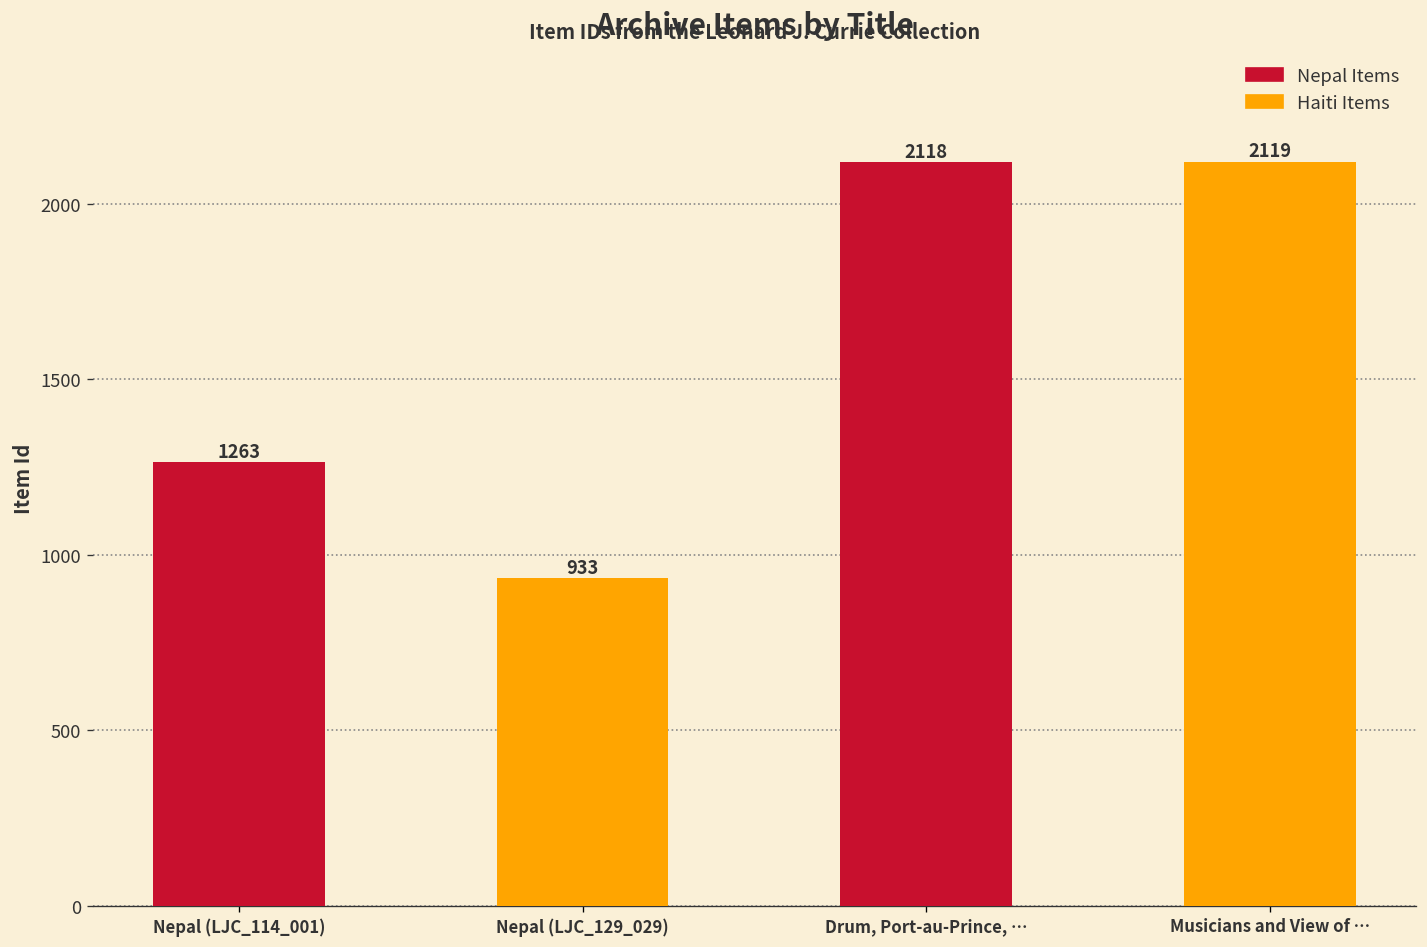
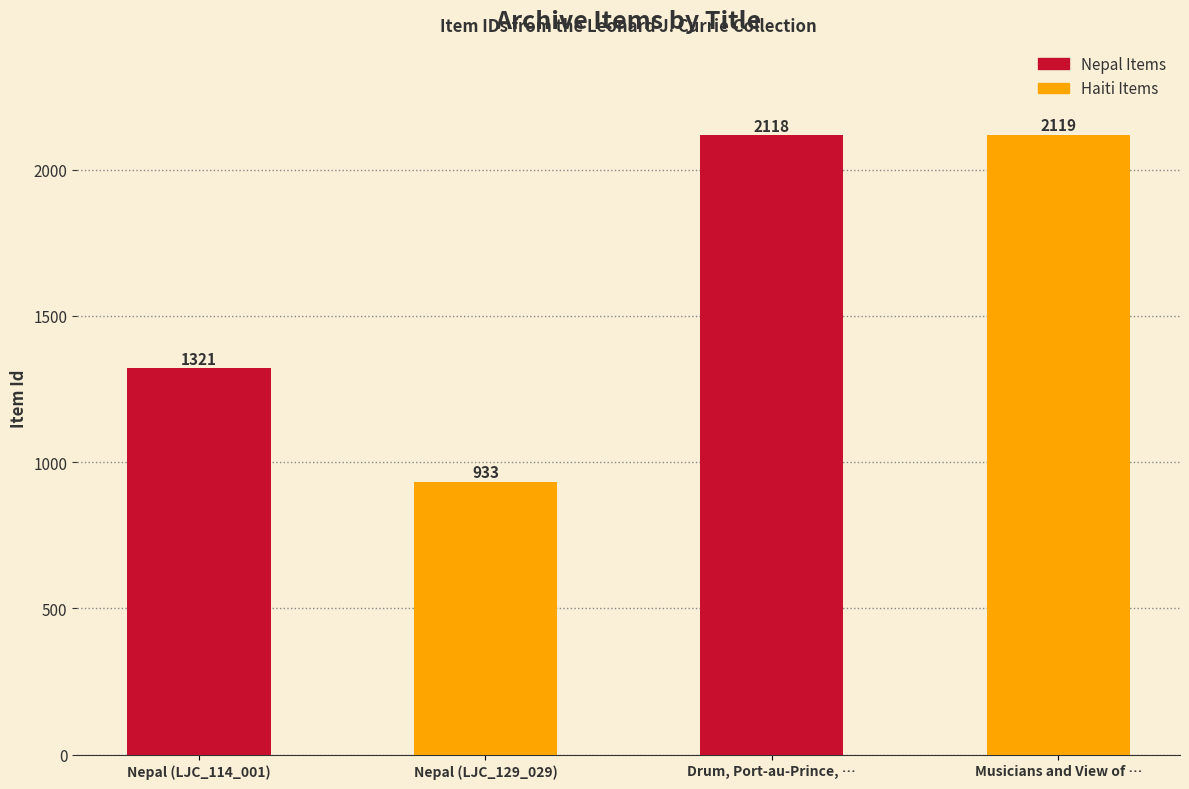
Nepal (LJC_114_001): 1263 -> 1321
